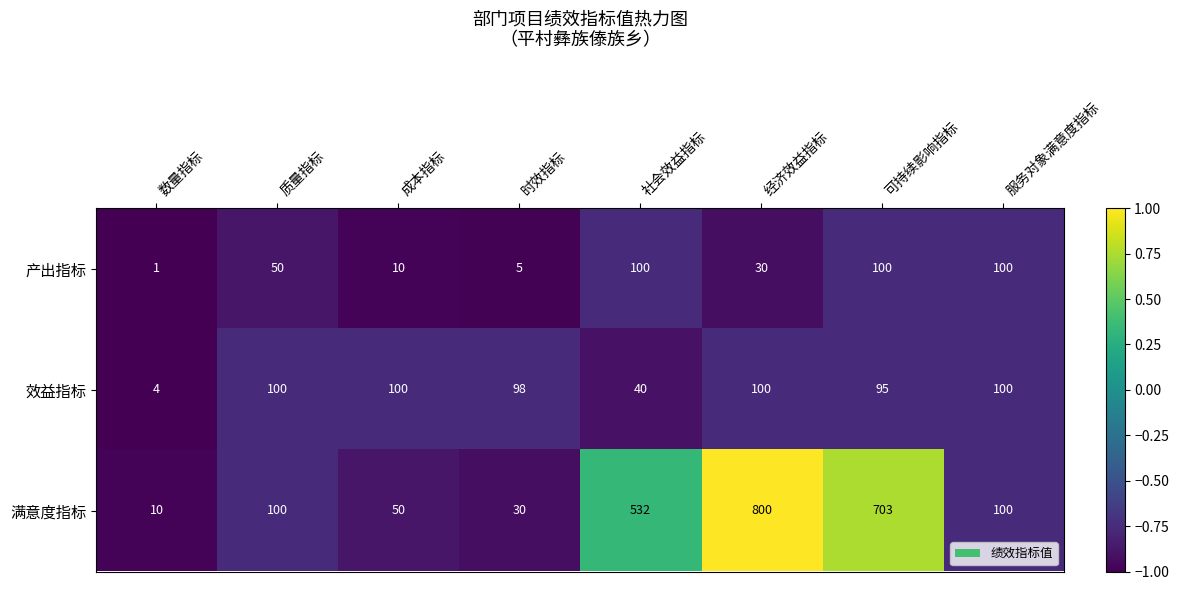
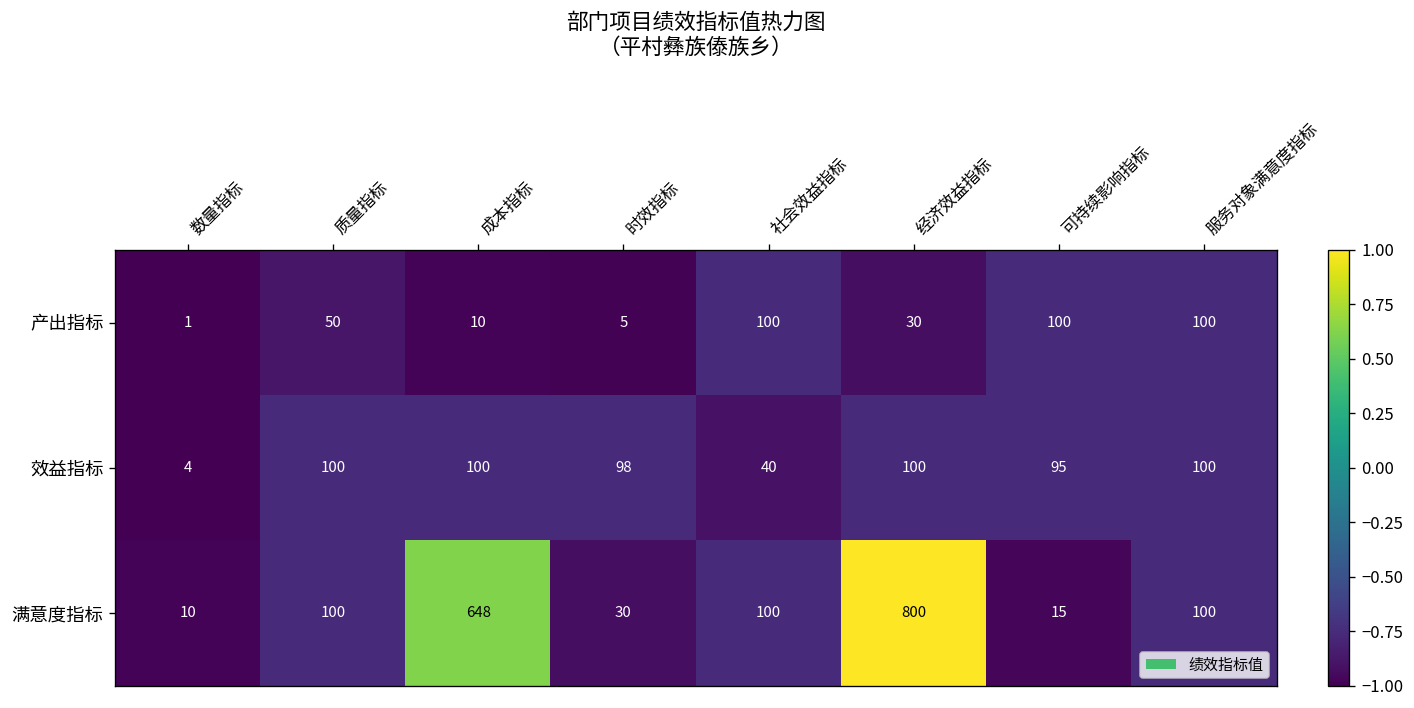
满意度指标, 成本指标: 50 -> 648
满意度指标, 社会效益指标: 532 -> 100
满意度指标, 可持续影响指标: 703 -> 15
